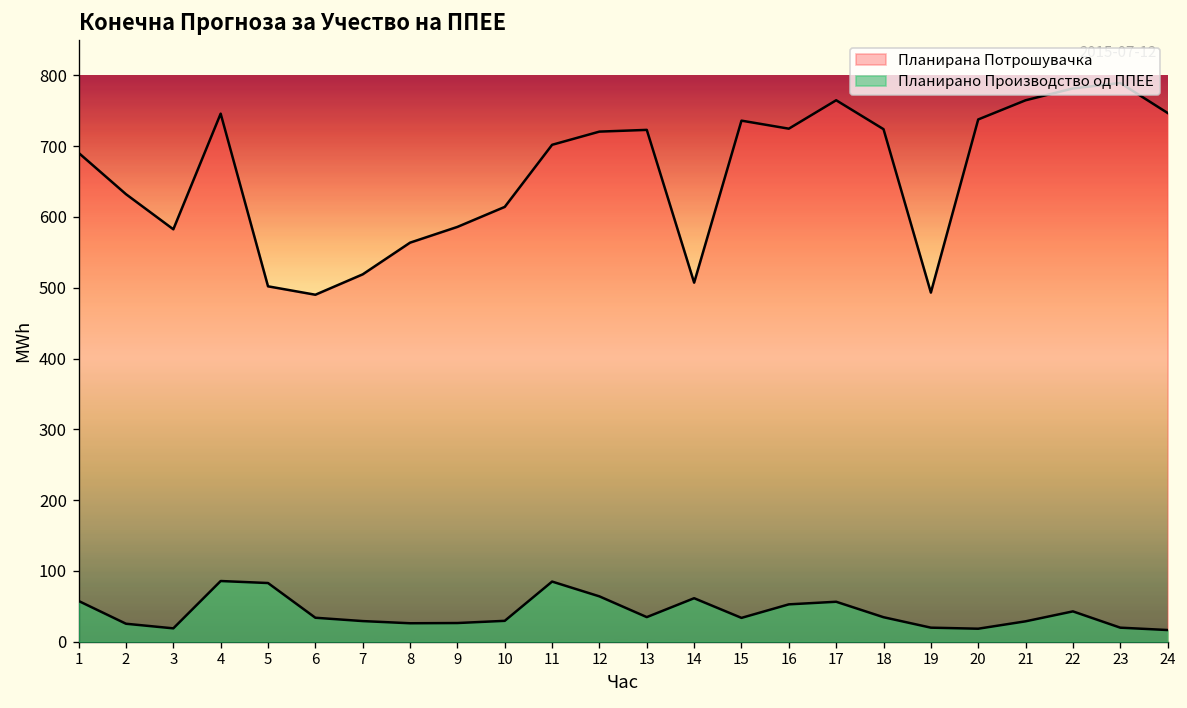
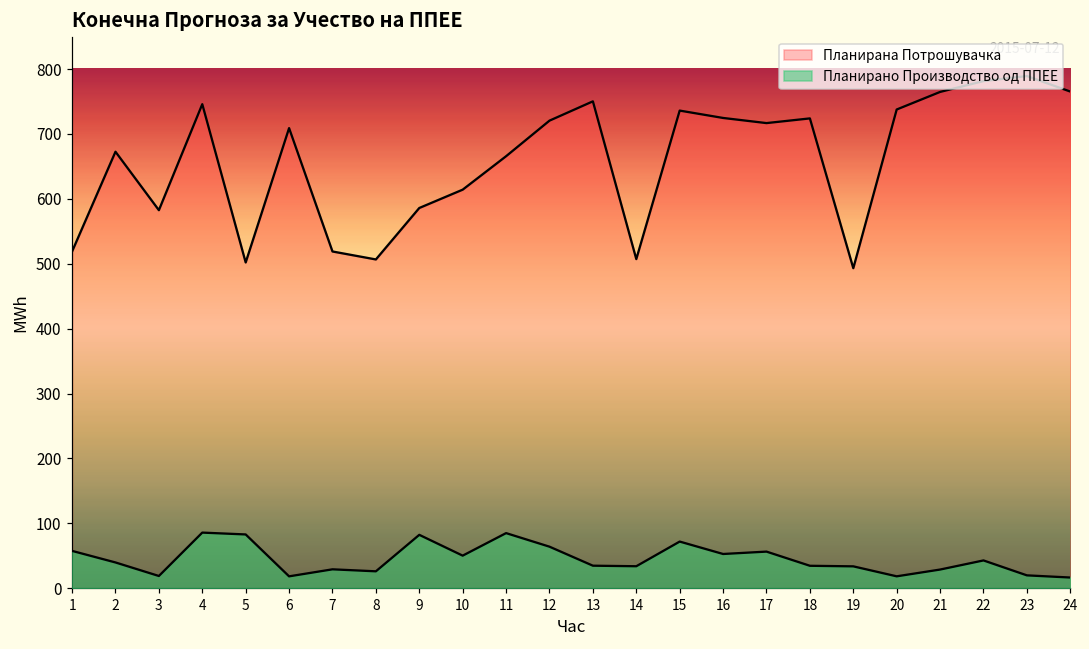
Планирана Потрошувачка, 1: 690 -> 520
Планирана Потрошувачка, 2: 630 -> 670
Планирано Производство од ППЕЕ, 2: 30 -> 40
Планирана Потрошувачка, 6: 490 -> 710
Планирано Производство од ППЕЕ, 6: 30 -> 20
Планирана Потрошувачка, 8: 560 -> 510
Планирано Производство од ППЕЕ, 9: 30 -> 80
Планирано Производство од ППЕЕ, 10: 30 -> 50
Планирана Потрошувачка, 11: 700 -> 670
Планирана Потрошувачка, 13: 720 -> 750
Планирано Производство од ППЕЕ, 14: 60 -> 30
Планирано Производство од ППЕЕ, 15: 30 -> 70
Планирана Потрошувачка, 17: 760 -> 720
Планирано Производство од ППЕЕ, 19: 20 -> 30
Планирана Потрошувачка, 24: 750 -> 770
